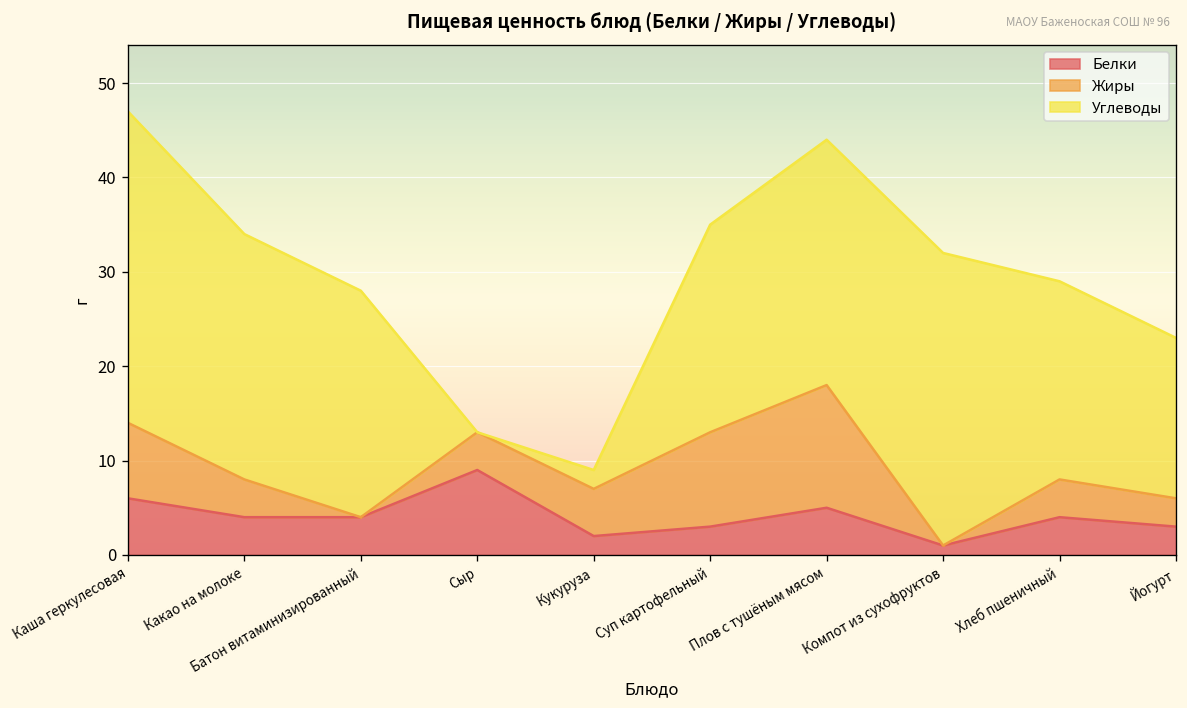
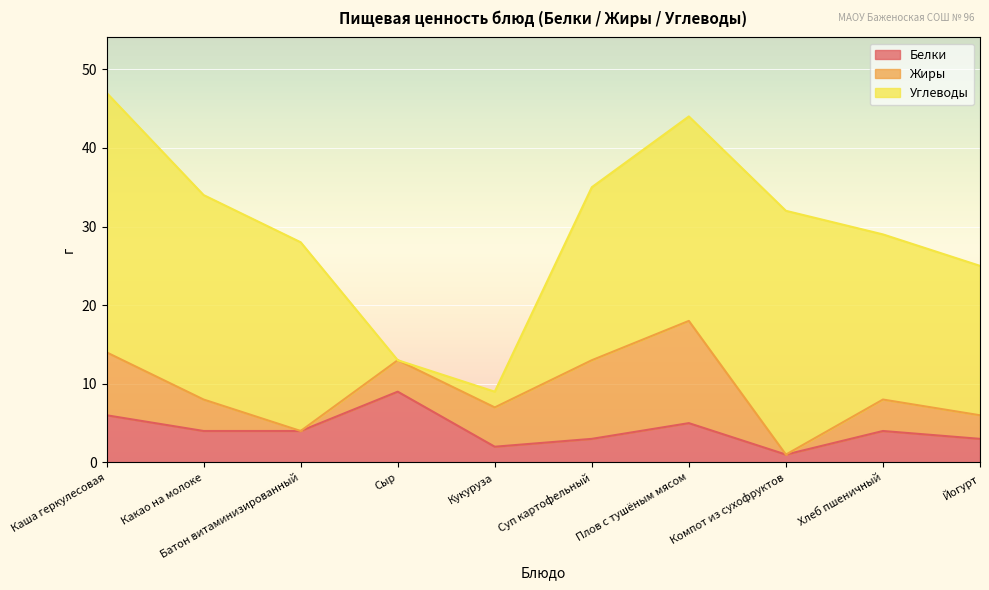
Углеводы, Йогурт: 17 -> 19
